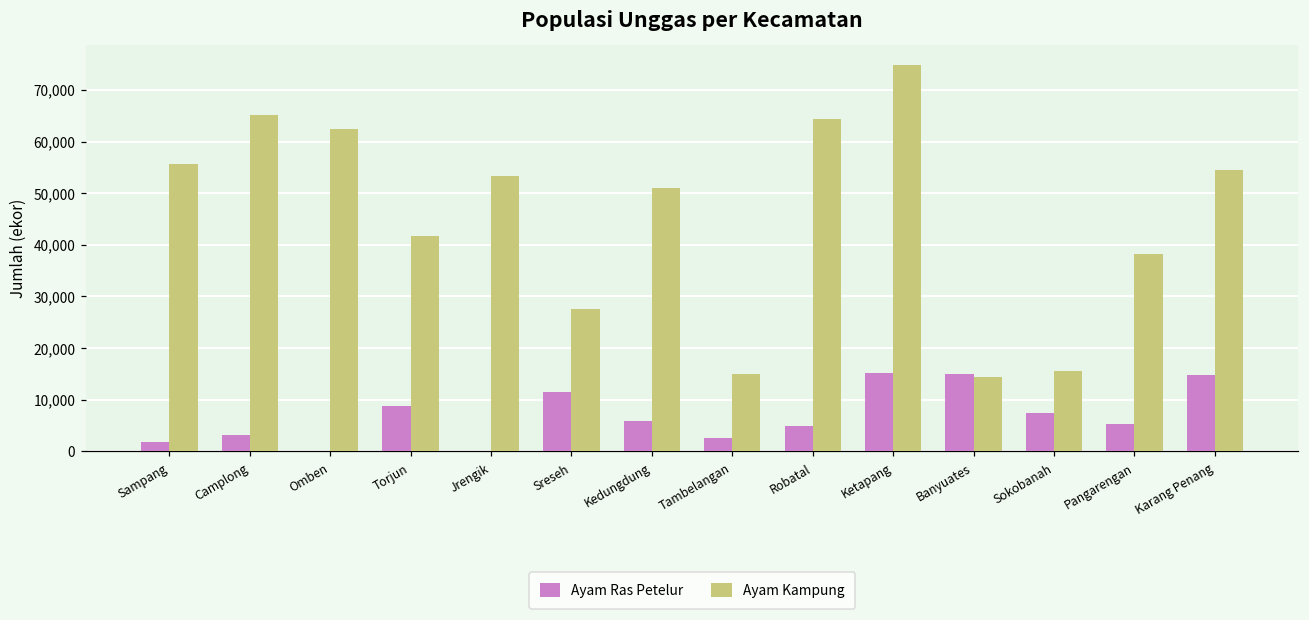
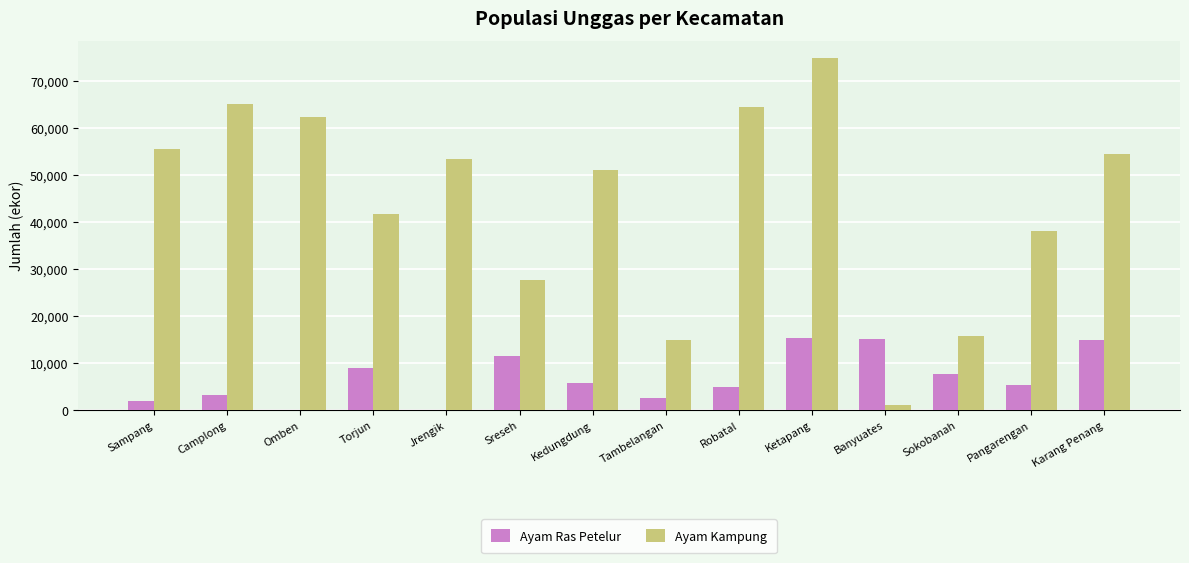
Ayam Kampung, Banyuates: 15,000 -> 1,000
